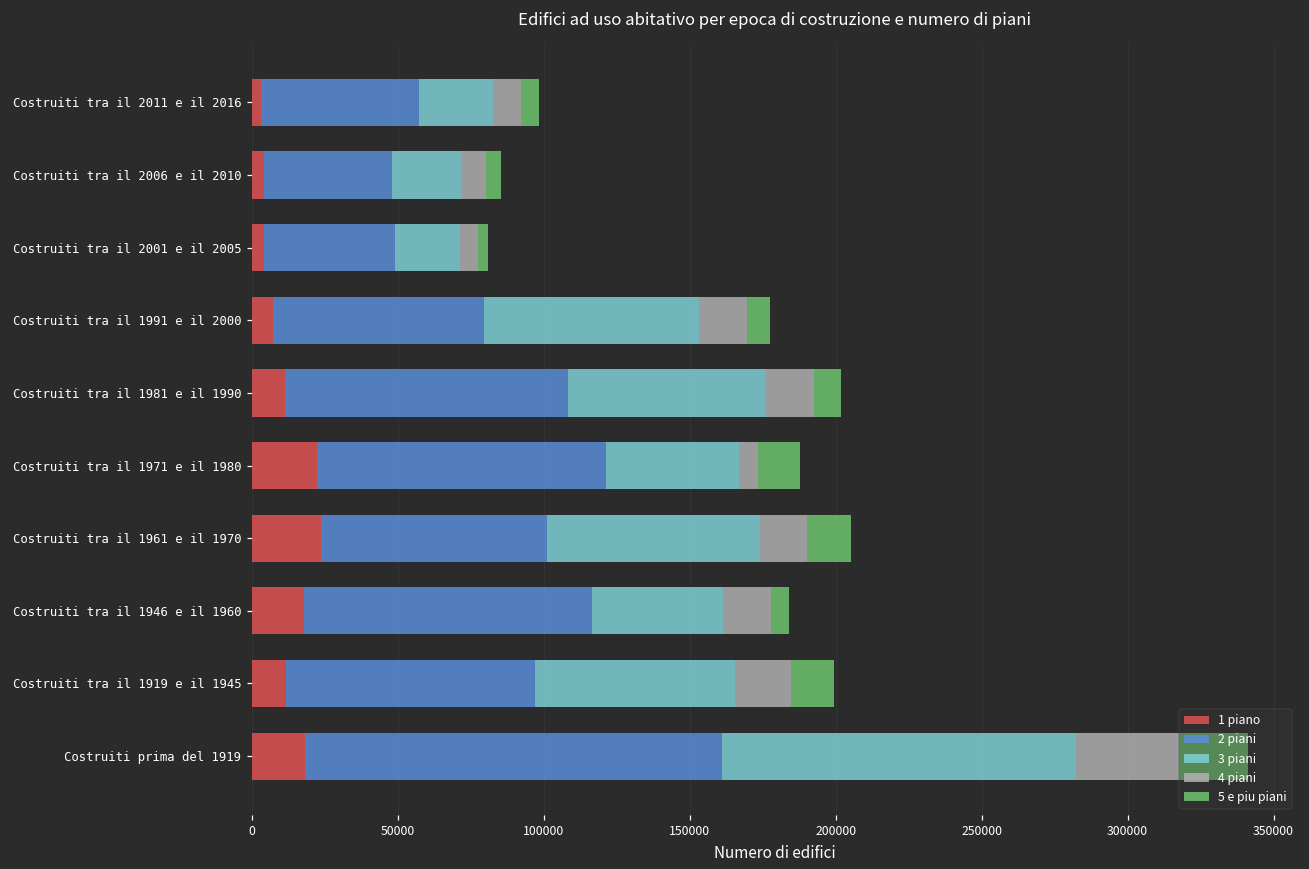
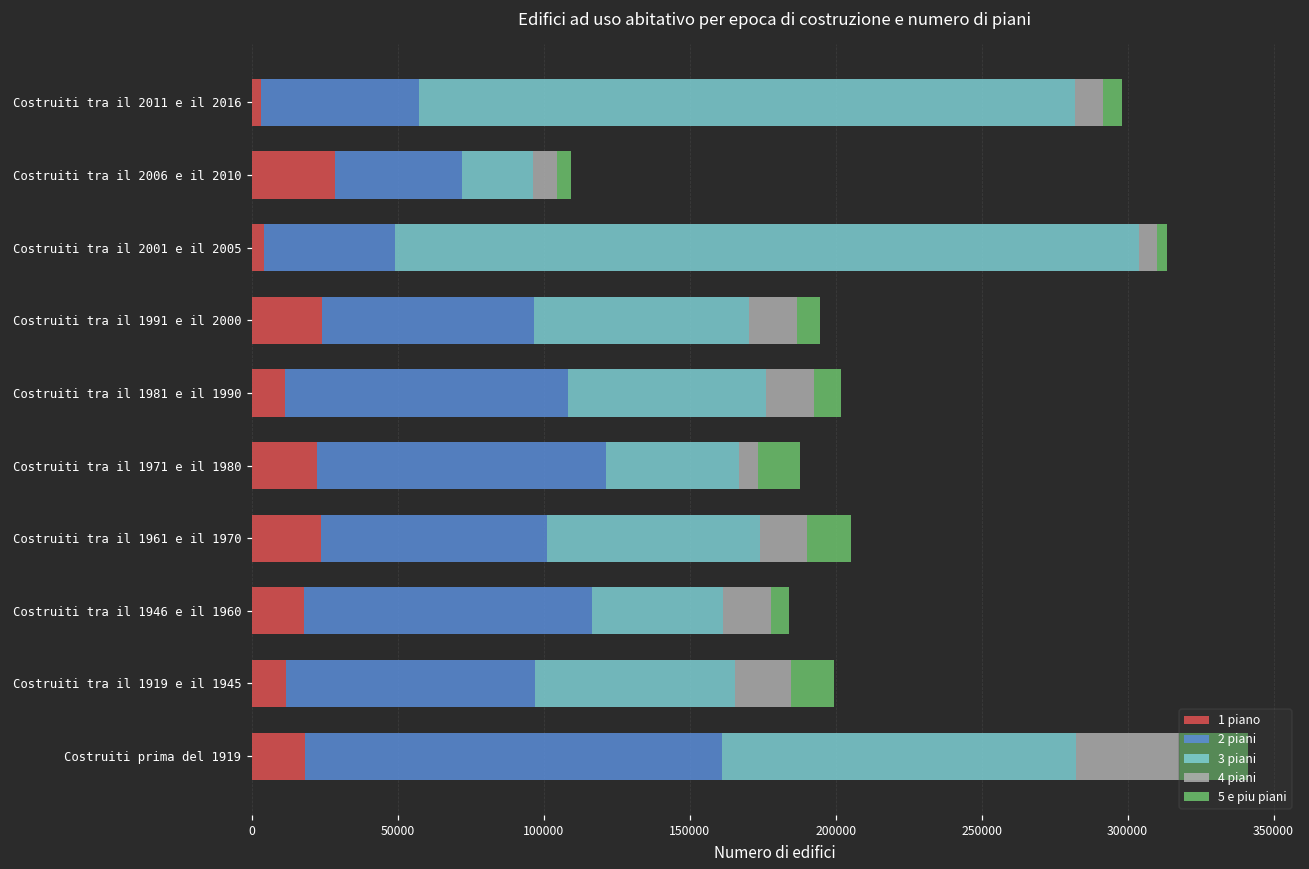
3 piani, Costruiti tra il 2011 e il 2016: 25000 -> 225000
1 piano, Costruiti tra il 2006 e il 2010: 4000 -> 28000
3 piani, Costruiti tra il 2001 e il 2005: 23000 -> 255000
1 piano, Costruiti tra il 1991 e il 2000: 7000 -> 24000
